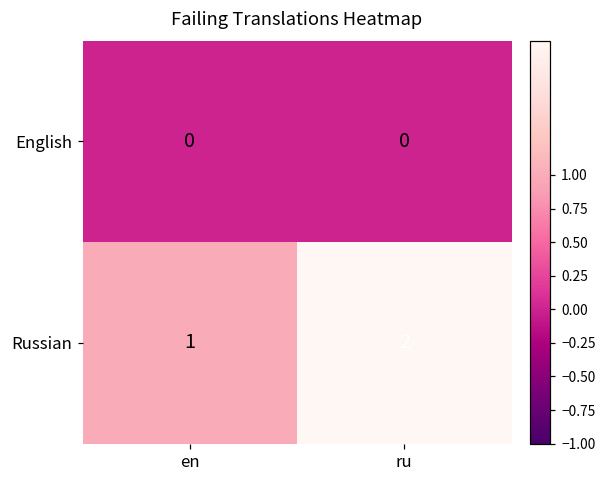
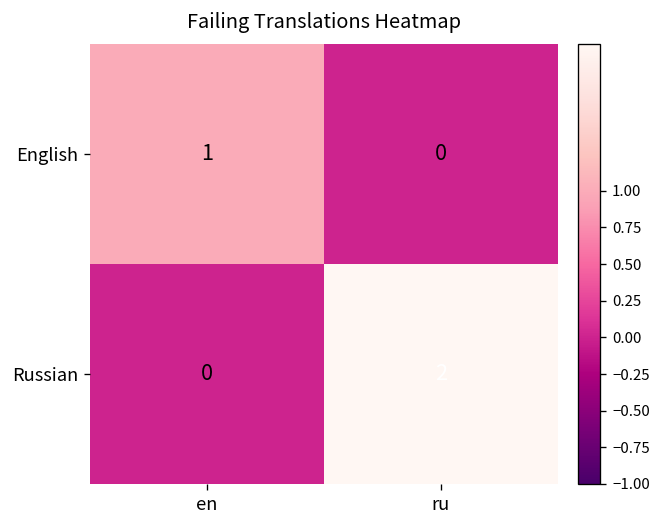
English, en: 0 -> 1
Russian, en: 1 -> 0
